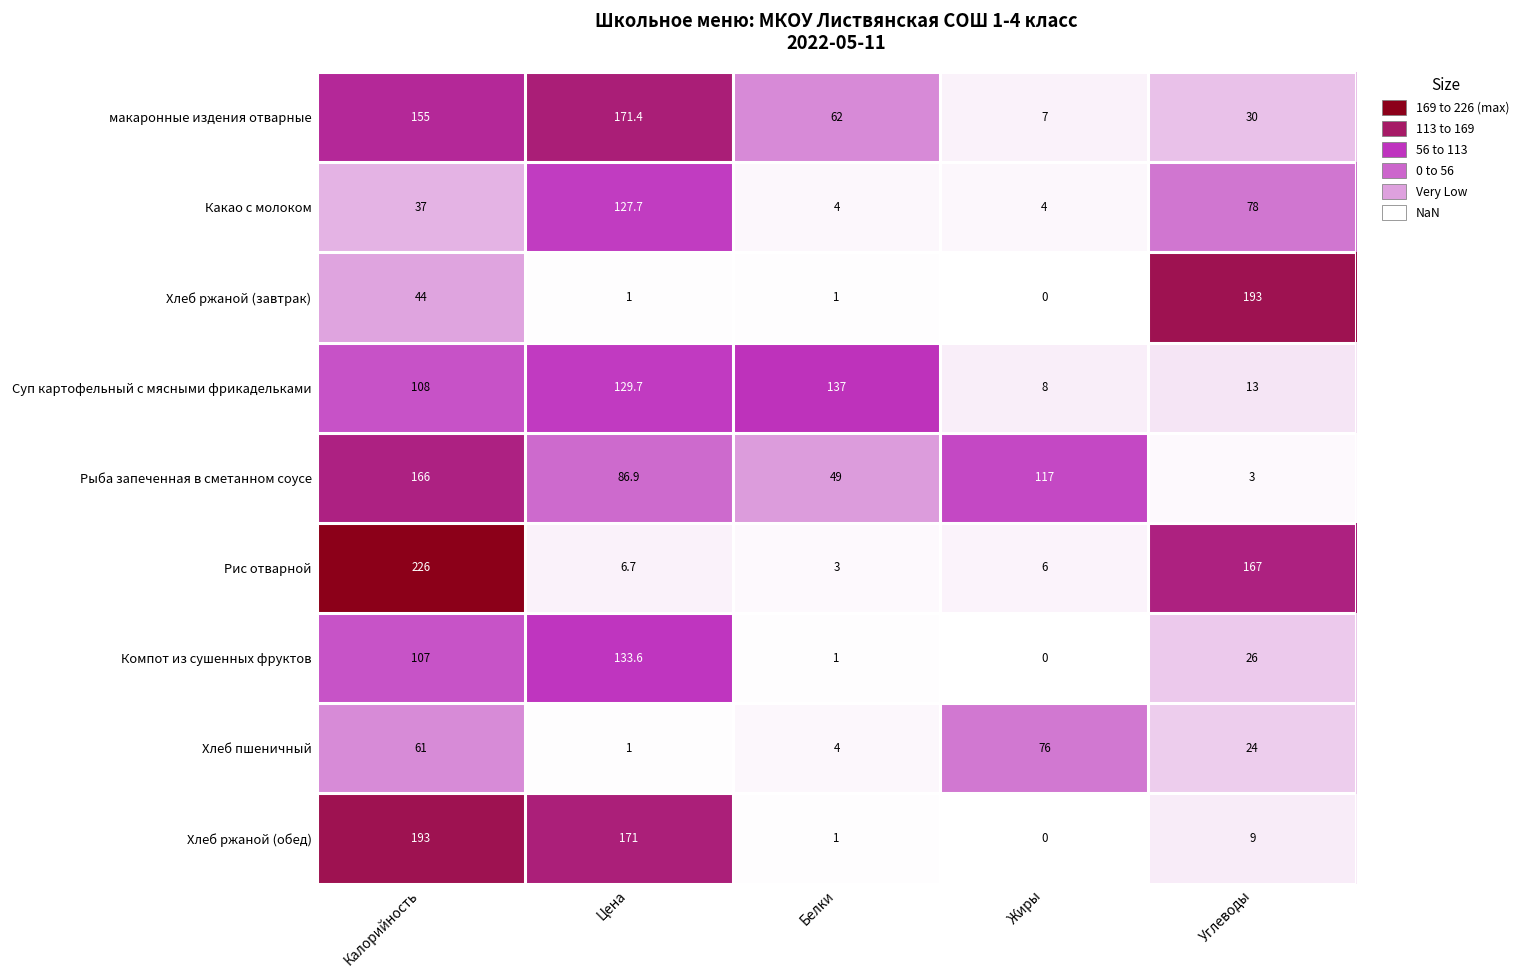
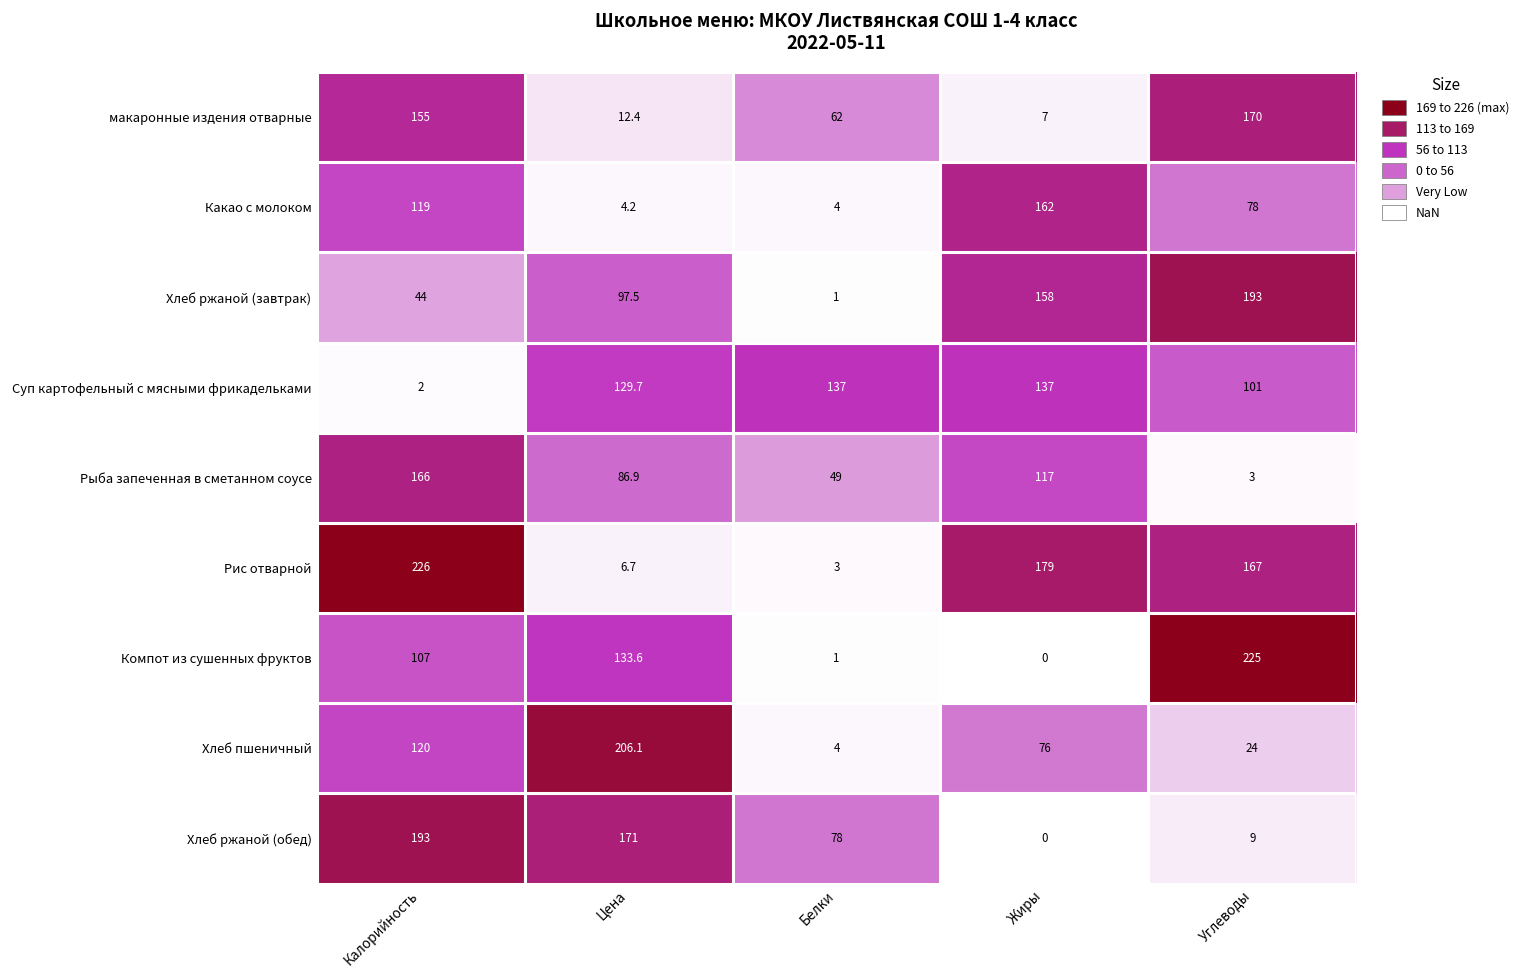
макаронные издения отварные, Цена: 171.4 -> 12.4
макаронные издения отварные, Углеводы: 30 -> 170
Какао с молоком, Калорийность: 37 -> 119
Какао с молоком, Цена: 127.7 -> 4.2
Какао с молоком, Жиры: 4 -> 162
Хлеб ржаной (завтрак), Цена: 1 -> 97.5
Хлеб ржаной (завтрак), Жиры: 0 -> 158
Суп картофельный с мясными фрикадельками, Калорийность: 108 -> 2
Суп картофельный с мясными фрикадельками, Жиры: 8 -> 137
Суп картофельный с мясными фрикадельками, Углеводы: 13 -> 101
Рис отварной, Жиры: 6 -> 179
Компот из сушенных фруктов, Углеводы: 26 -> 225
Хлеб пшеничный, Калорийность: 61 -> 120
Хлеб пшеничный, Цена: 1 -> 206.1
Хлеб ржаной (обед), Белки: 1 -> 78
